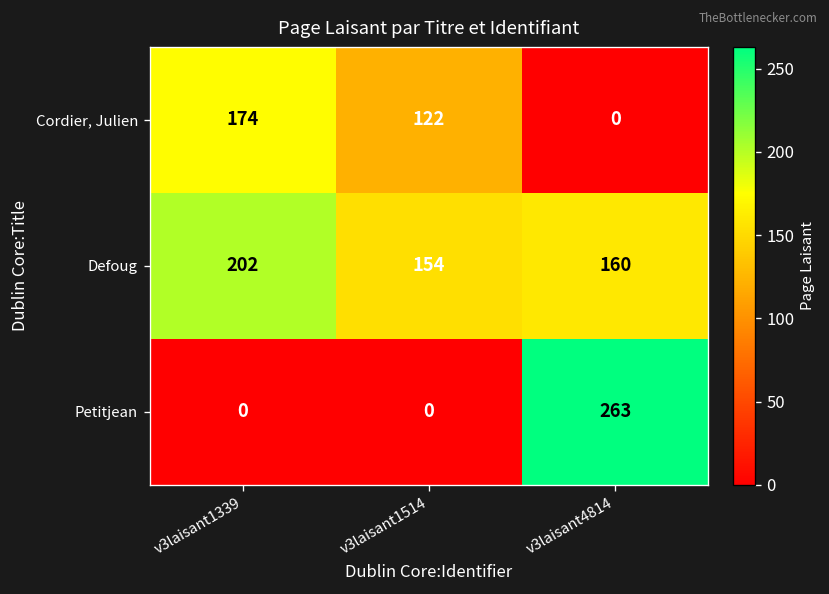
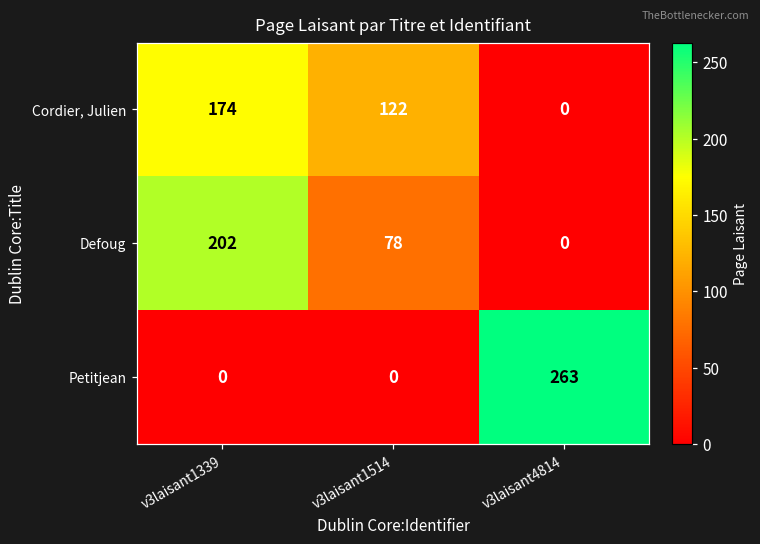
Defoug, v3laisant1514: 154 -> 78
Defoug, v3laisant4814: 160 -> 0
